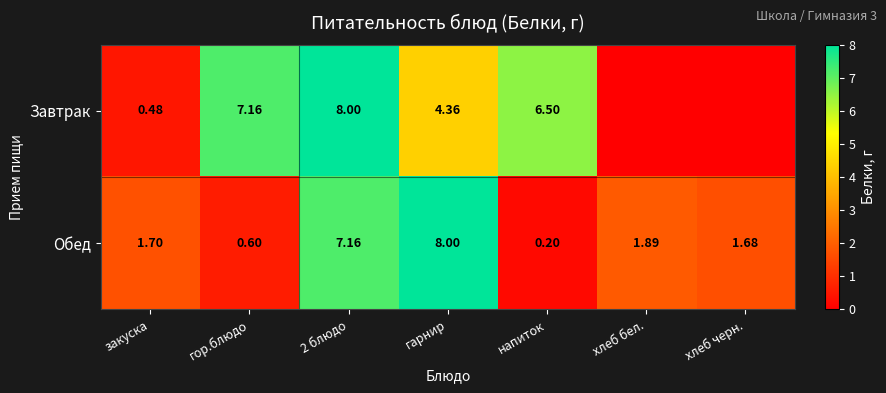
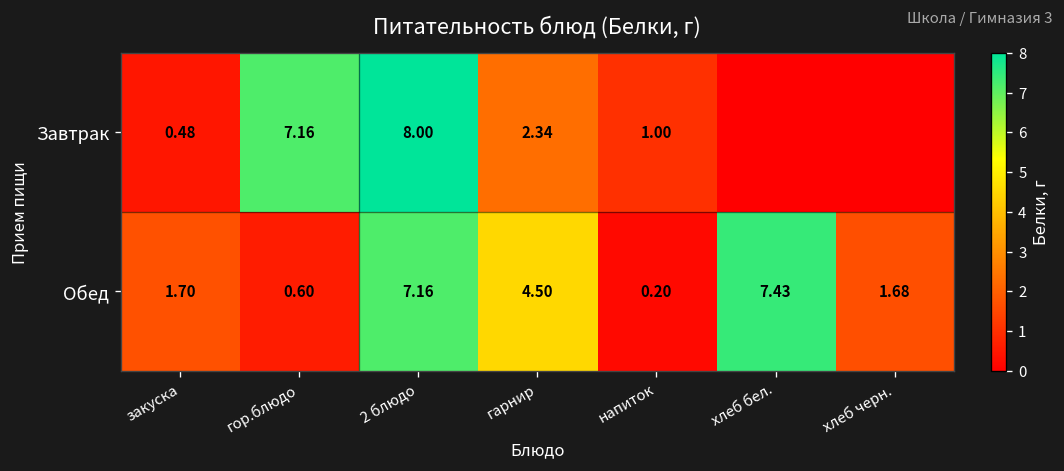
Завтрак, гарнир: 4.36 -> 2.34
Завтрак, напиток: 6.50 -> 1.00
Обед, гарнир: 8.00 -> 4.50
Обед, хлеб бел.: 1.89 -> 7.43
